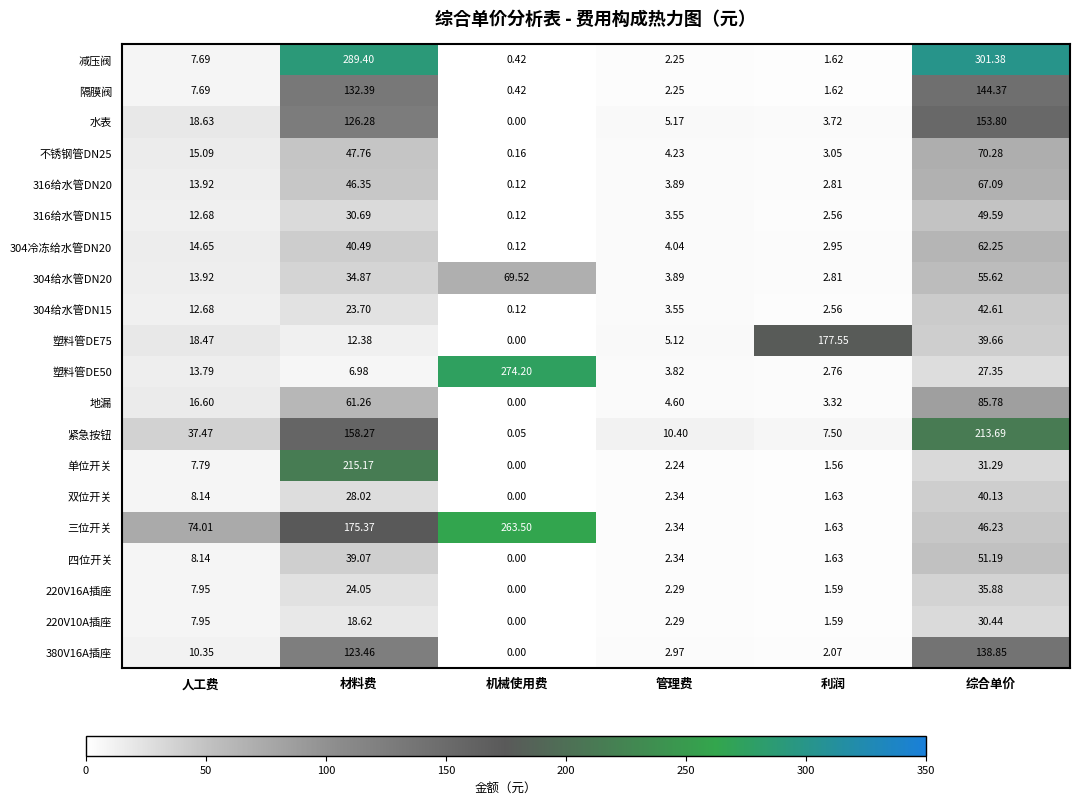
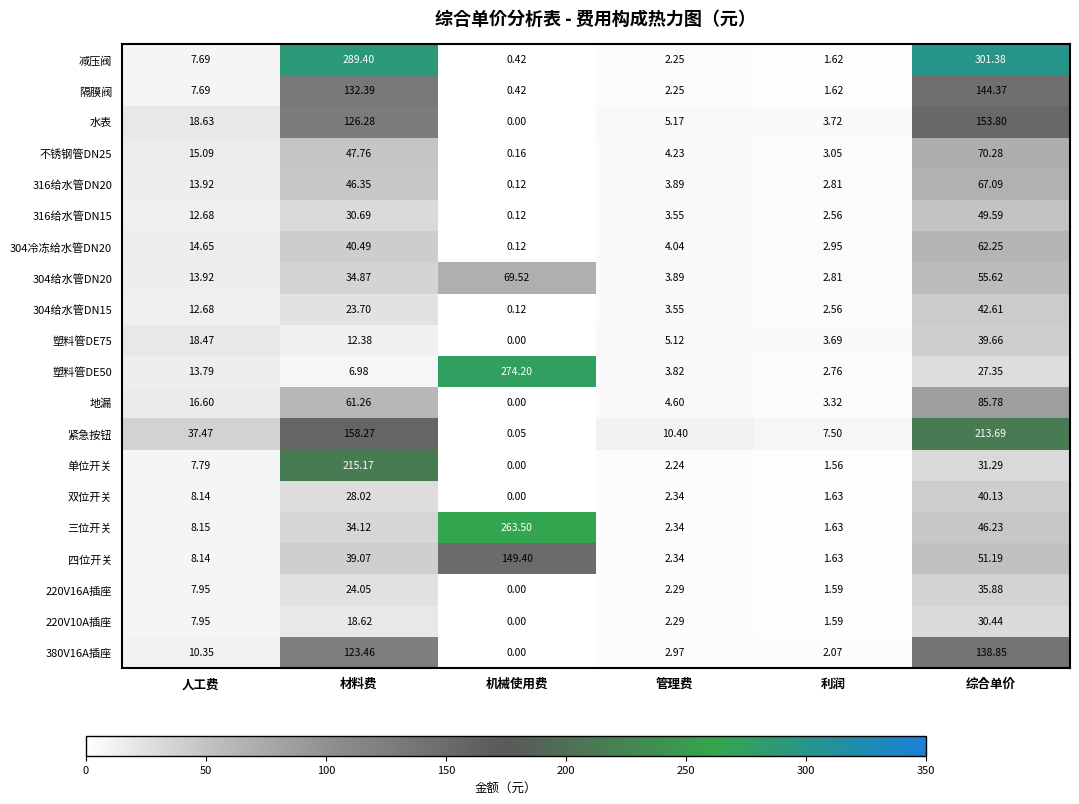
塑料管DE75, 利润: 177.55 -> 3.69
三位开关, 人工费: 74.01 -> 8.15
三位开关, 材料费: 175.37 -> 34.12
四位开关, 机械使用费: 0.00 -> 149.40
